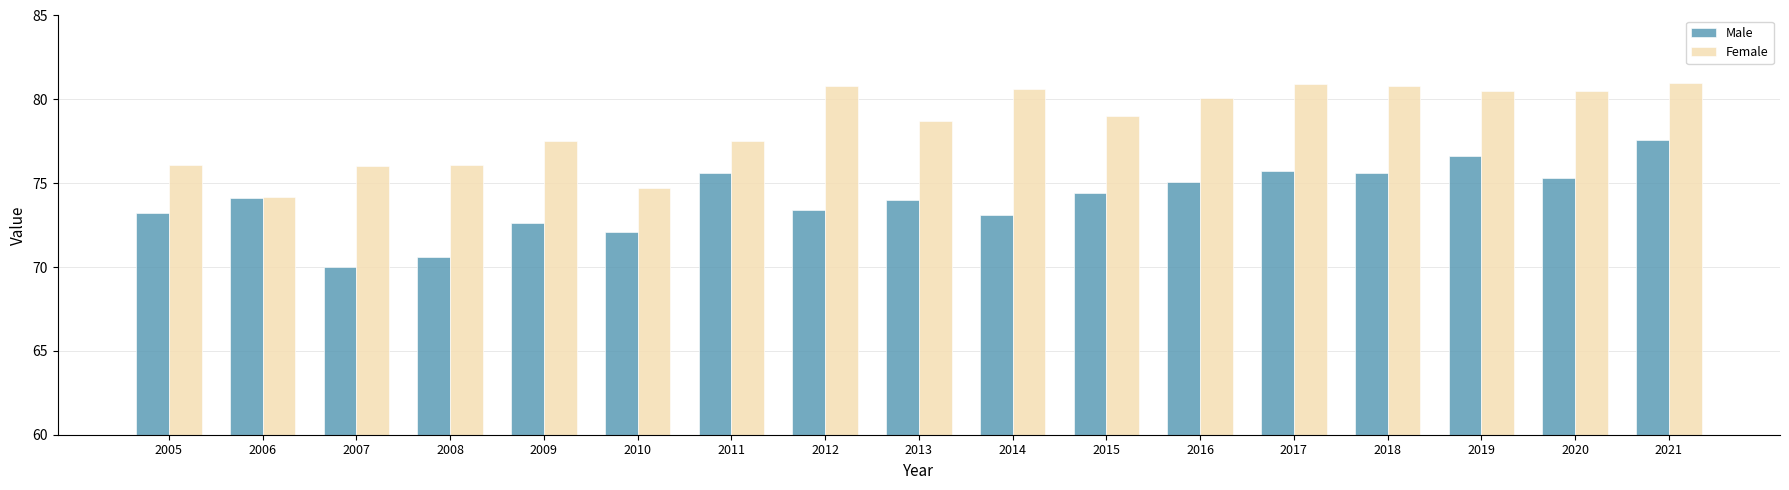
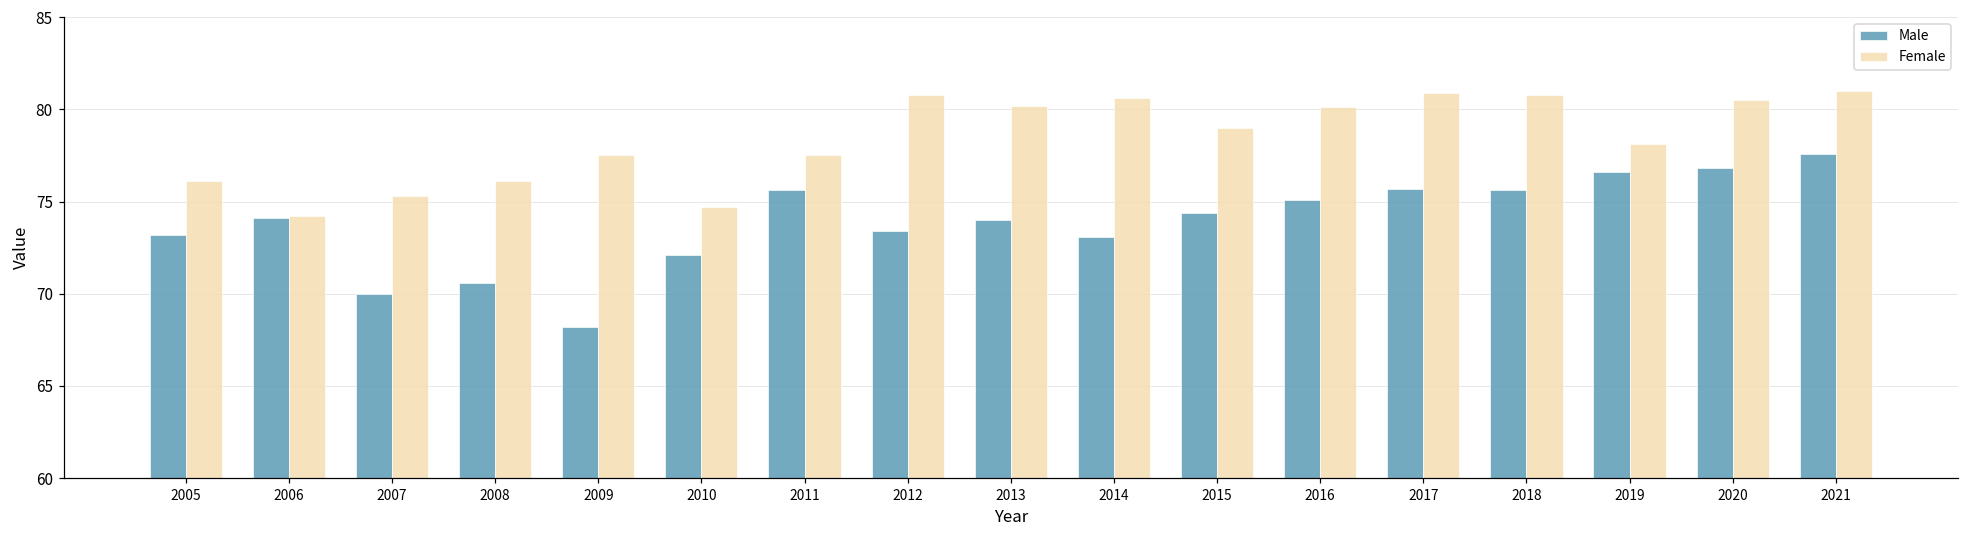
Female, 2007: 76.0 -> 75.3
Male, 2009: 72.6 -> 68.2
Female, 2013: 78.7 -> 80.2
Female, 2019: 80.5 -> 78.1
Male, 2020: 75.3 -> 76.8
